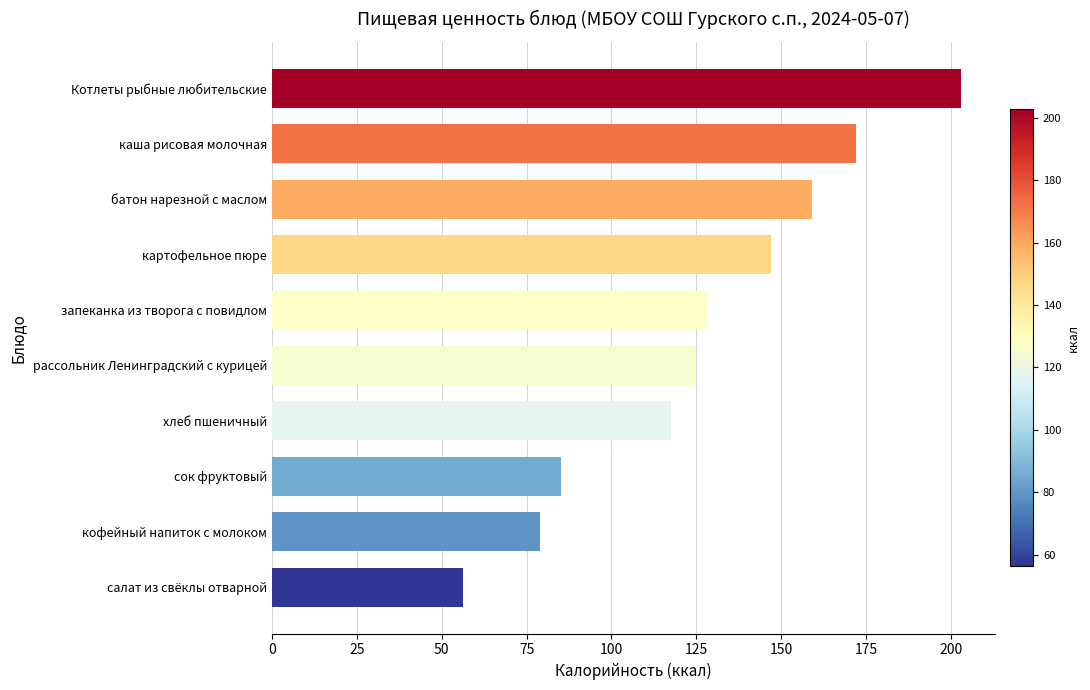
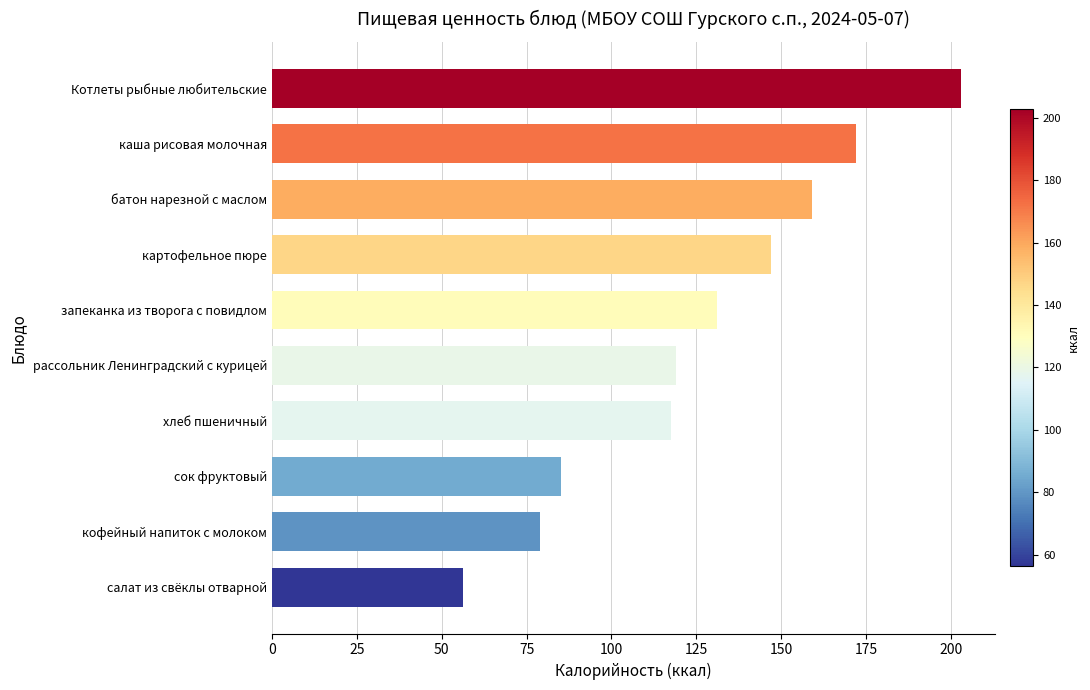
запеканка из творога с повидлом: 128 -> 131
рассольник Ленинградский с курицей: 125 -> 119
